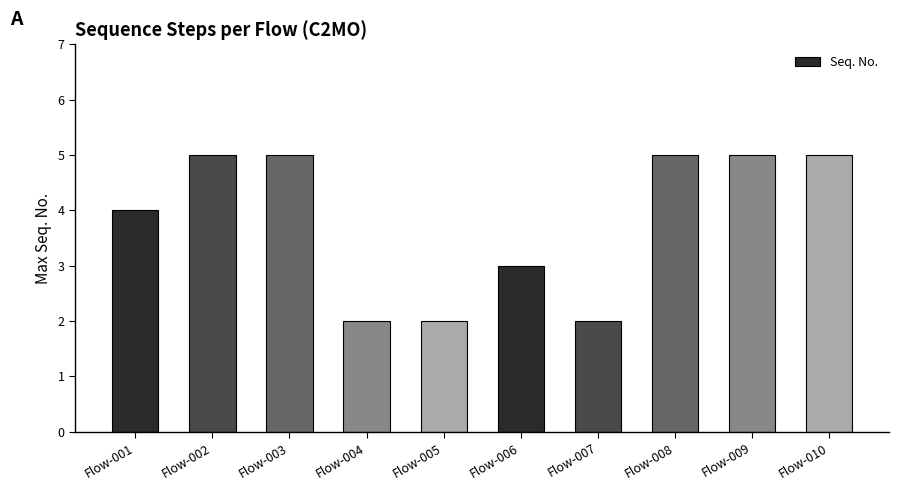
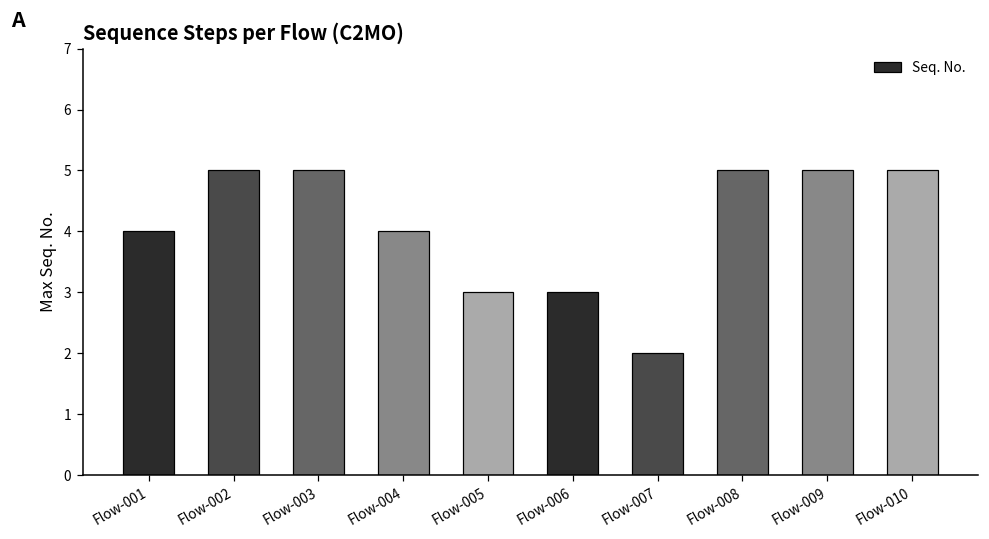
Flow-004: 2 -> 4
Flow-005: 2 -> 3
